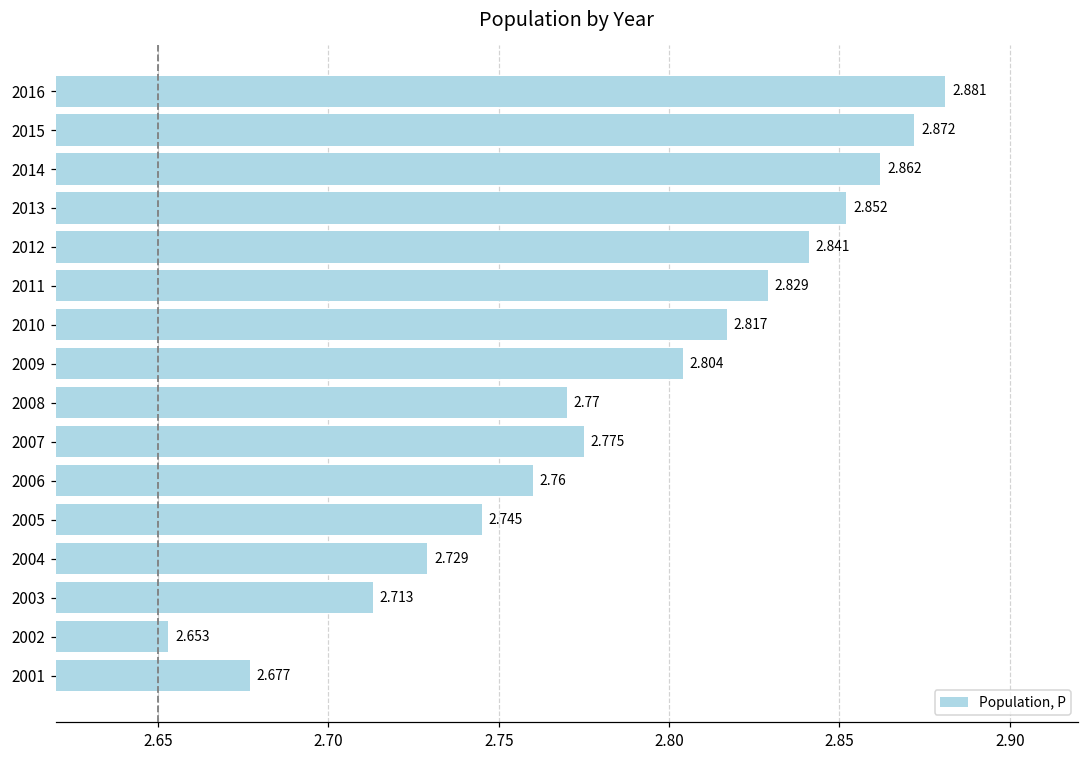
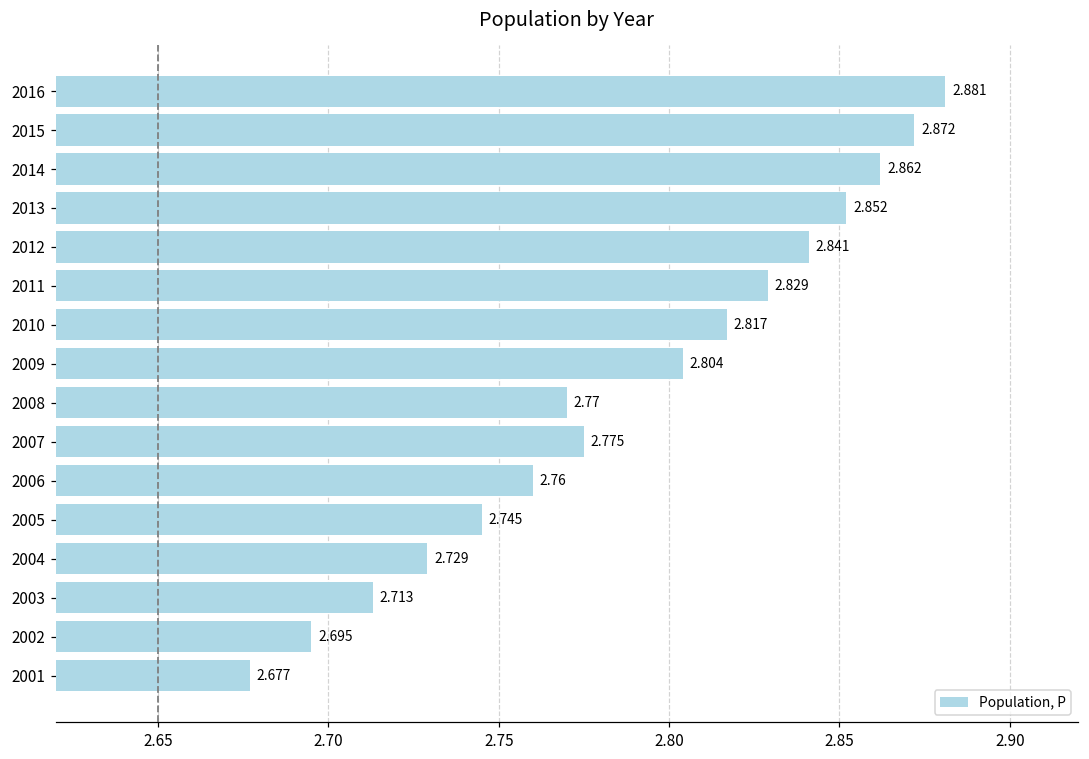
2002: 2.653 -> 2.695
